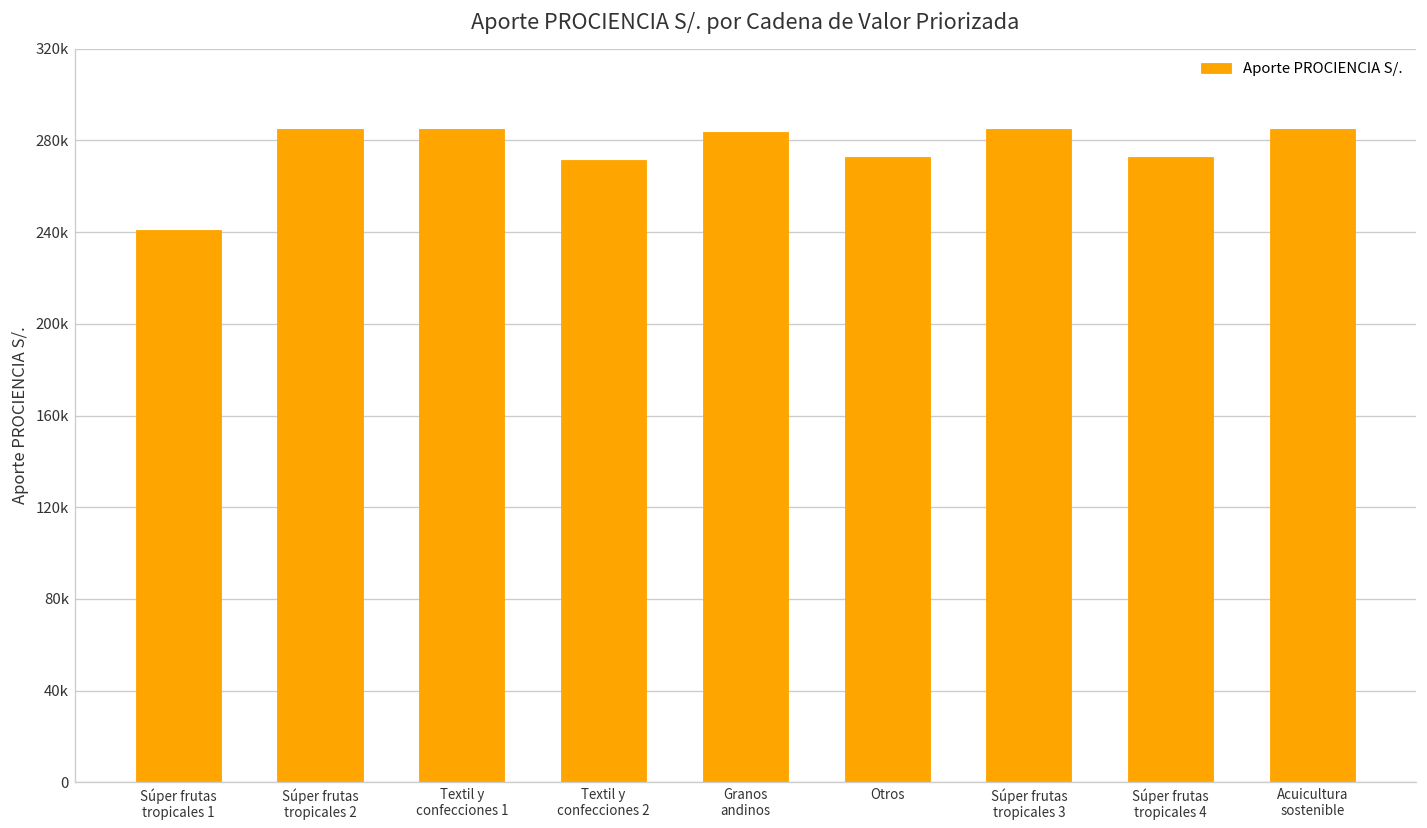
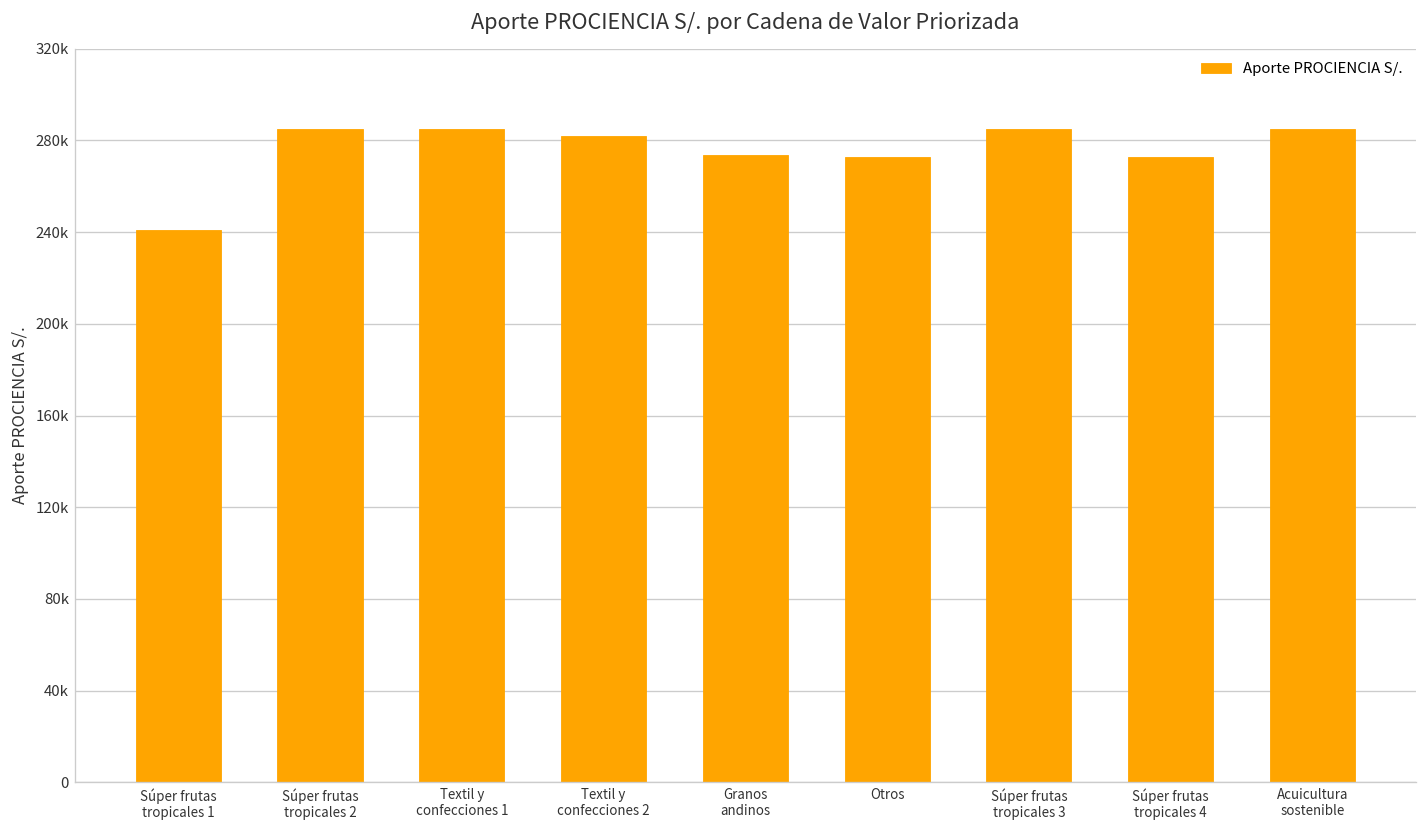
Textil y confecciones 2: 271000 -> 282000
Granos andinos: 284000 -> 273000
